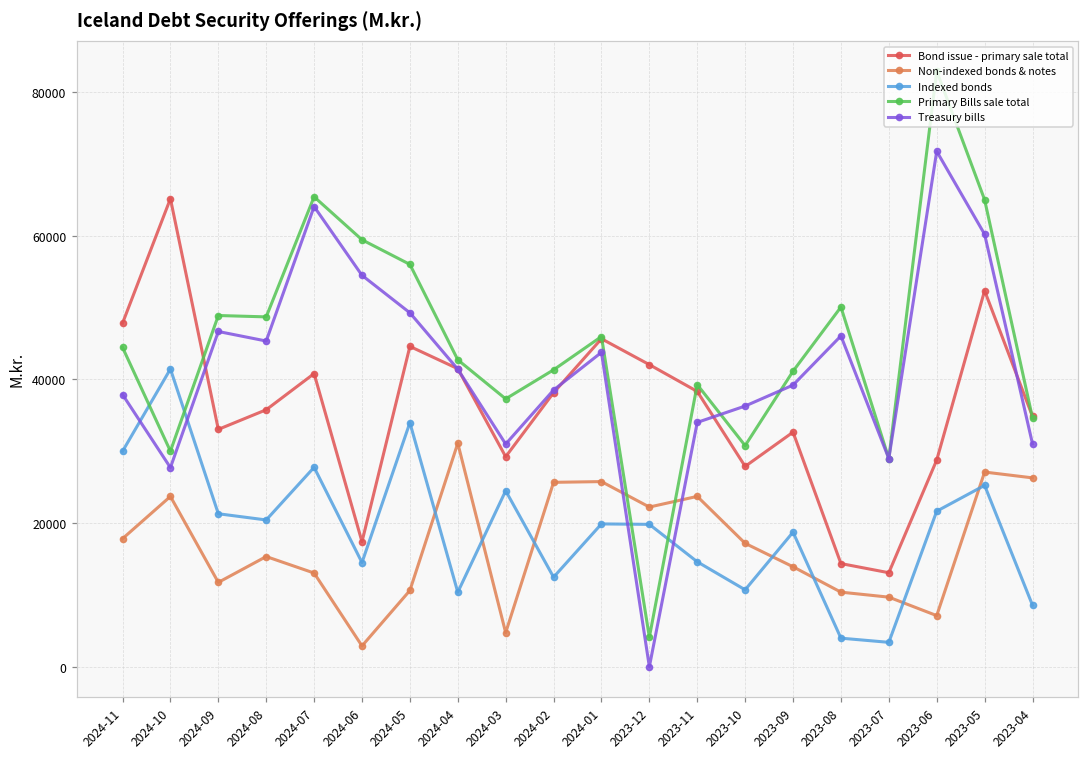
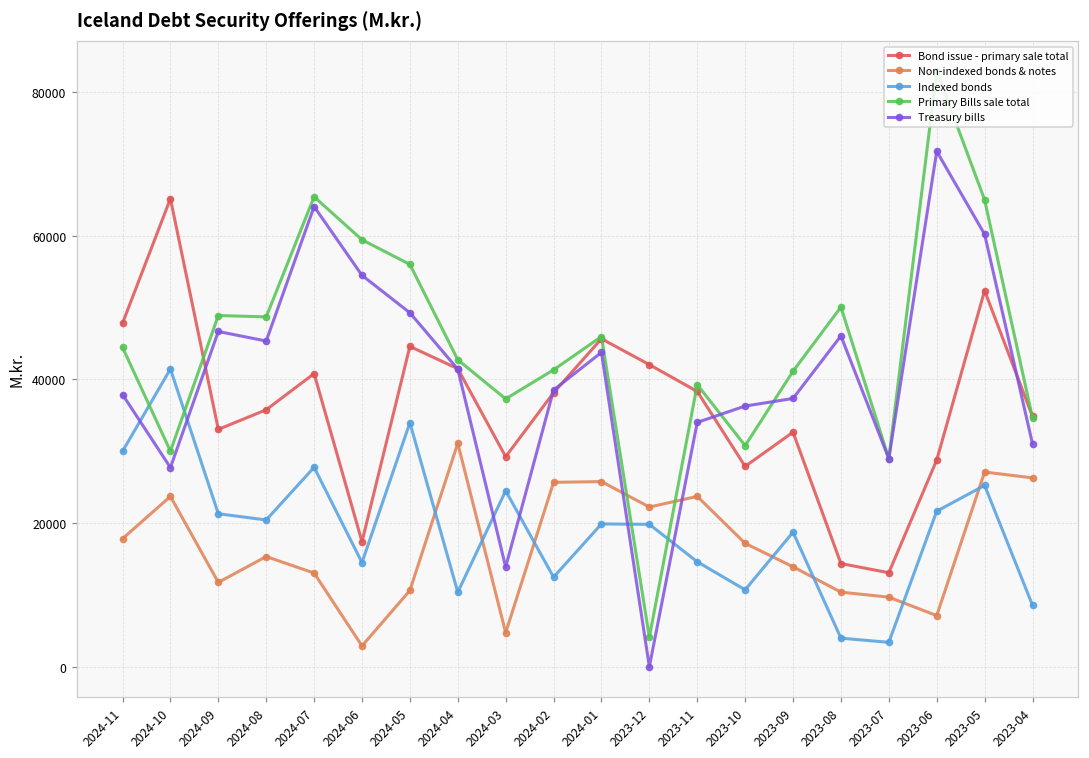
Treasury bills, 2024-03: 31000 -> 14000
Treasury bills, 2023-09: 39000 -> 37000
